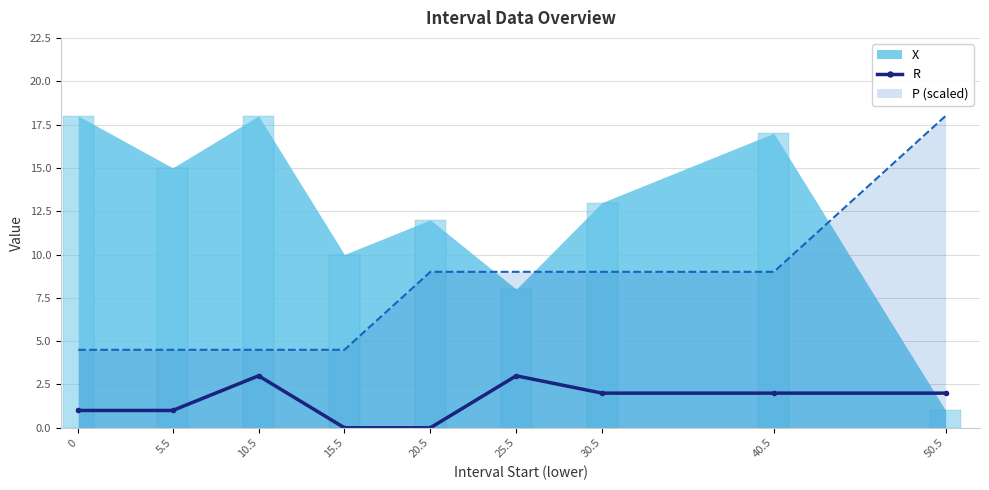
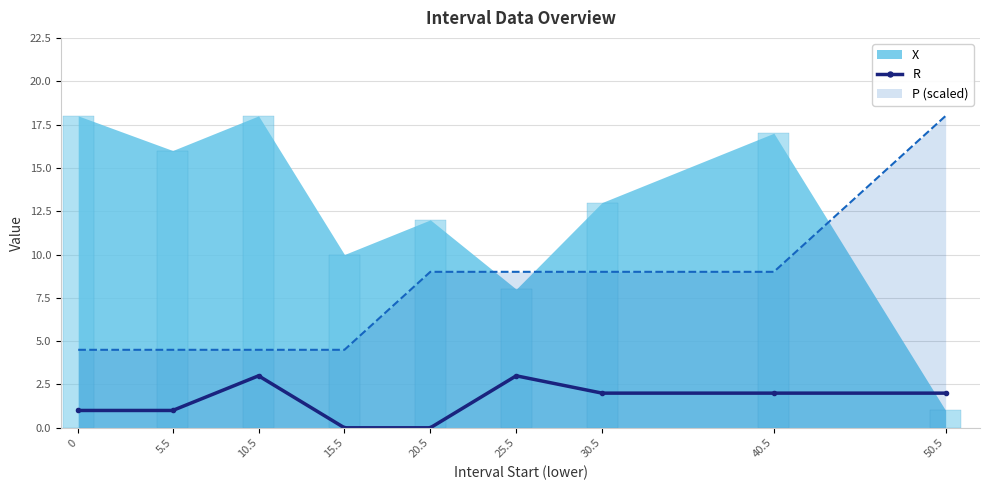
X, 5.5: 15 -> 16
